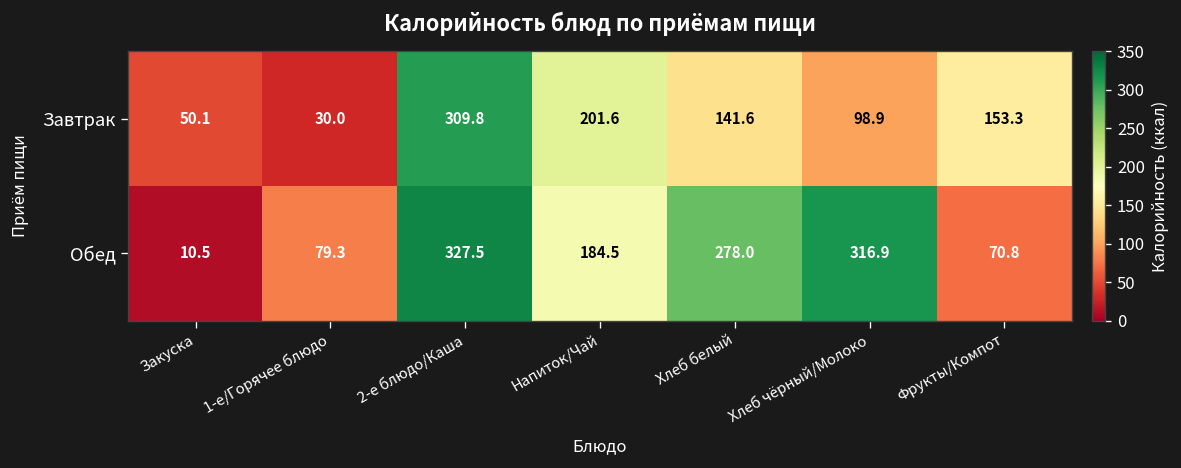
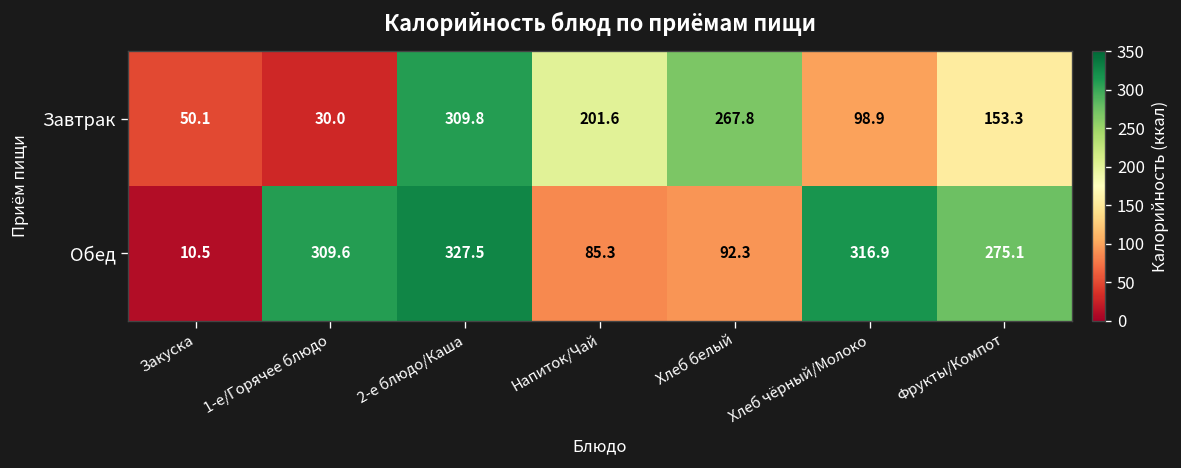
Завтрак, Хлеб белый: 141.6 -> 267.8
Обед, 1-е/Горячее блюдо: 79.3 -> 309.6
Обед, Напиток/Чай: 184.5 -> 85.3
Обед, Хлеб белый: 278.0 -> 92.3
Обед, Фрукты/Компот: 70.8 -> 275.1
